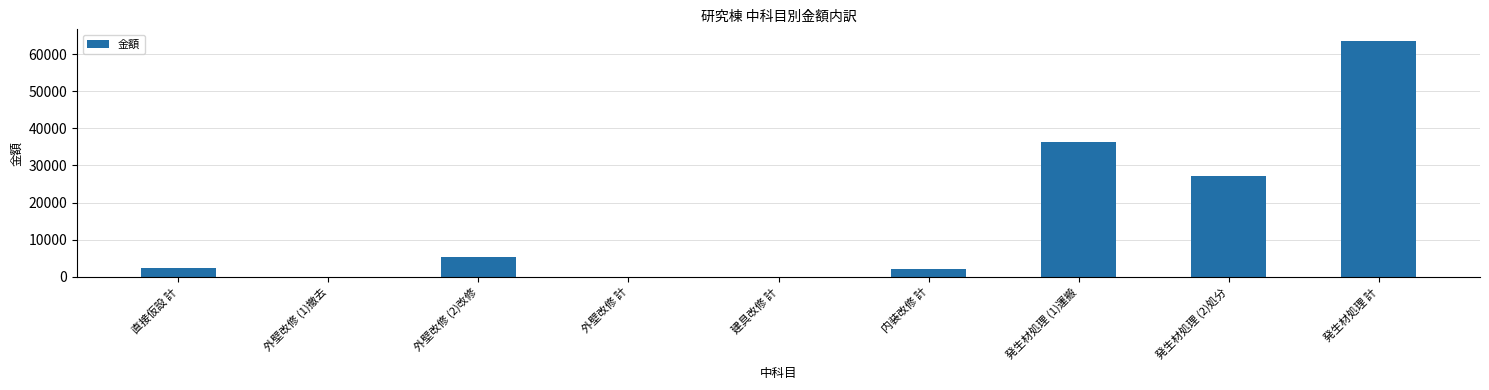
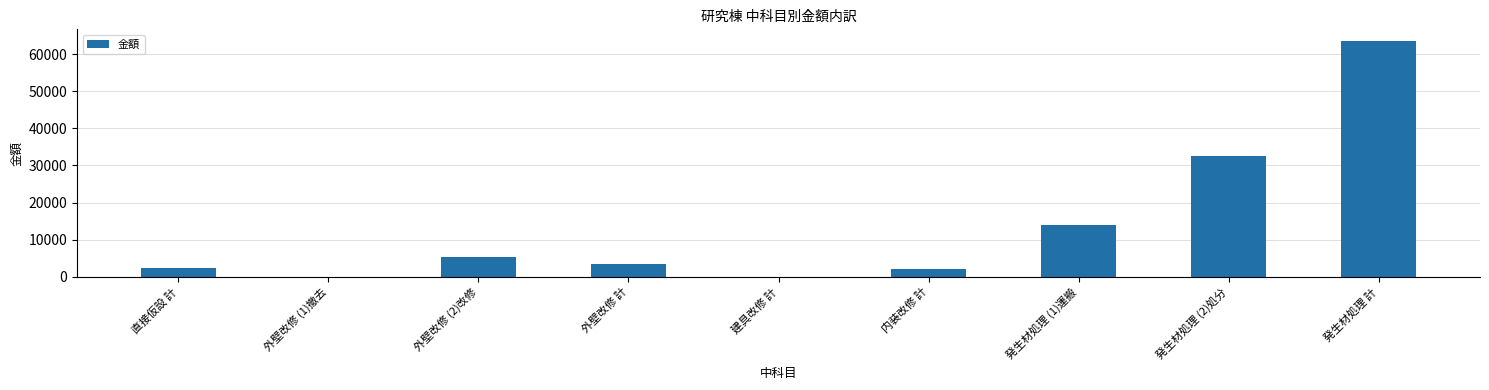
外壁改修 計: 0 -> 3000
発生材処理 (1)運搬: 36000 -> 14000
発生材処理 (2)処分: 27000 -> 32000
